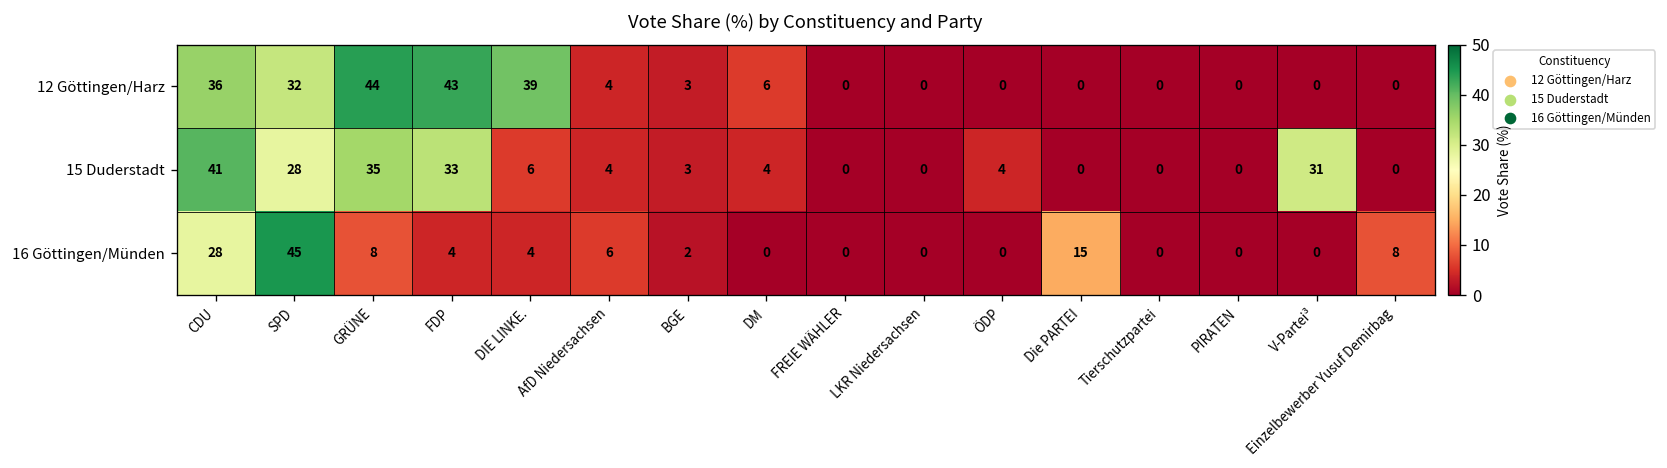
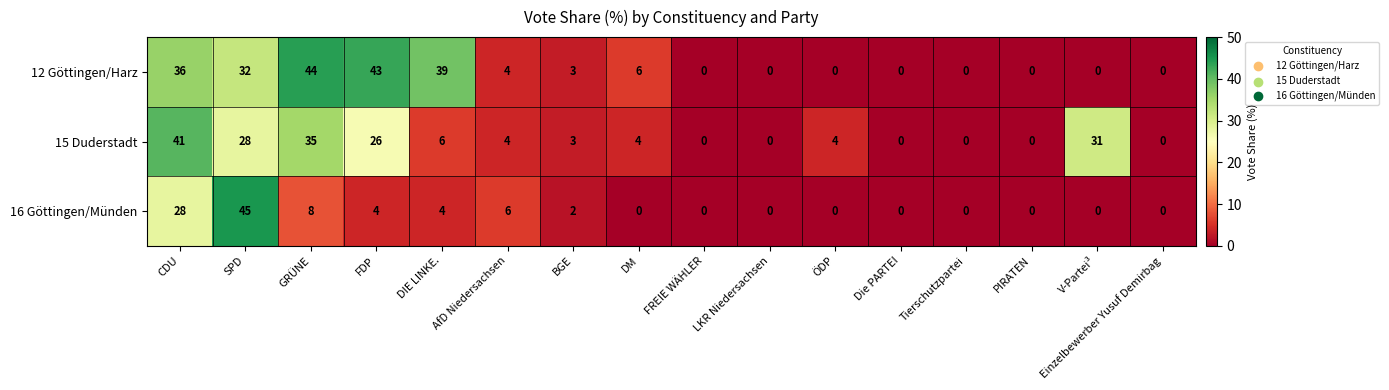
15 Duderstadt, FDP: 33 -> 26
16 Göttingen/Münden, Die PARTEI: 15 -> 0
16 Göttingen/Münden, Einzelbewerber Yusuf Demirbag: 8 -> 0
